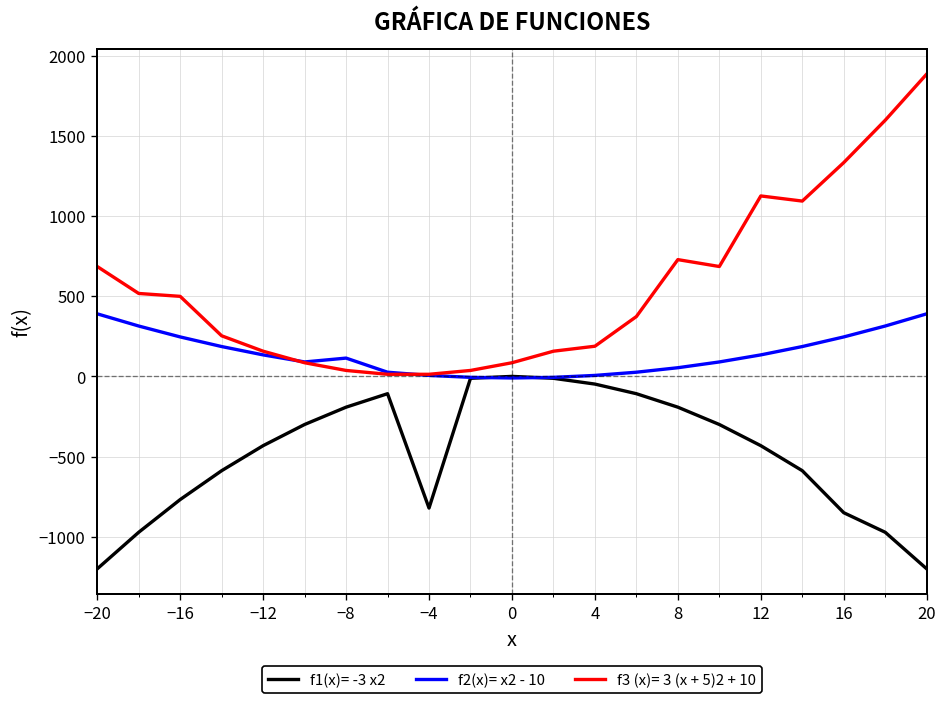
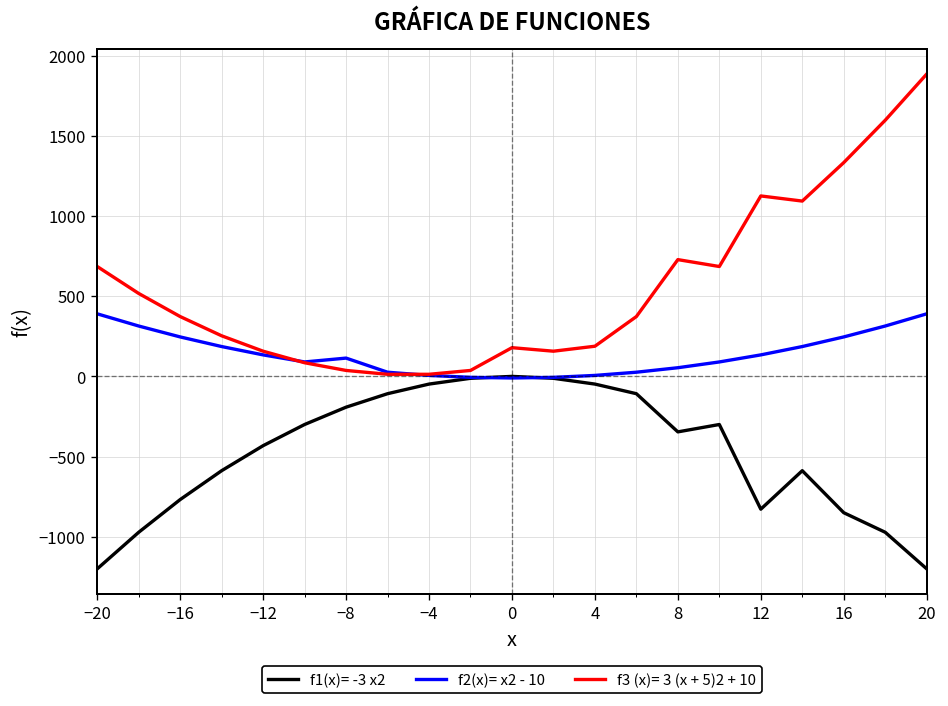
f3 (x)= 3 (x + 5)2 + 10, −16: 500 -> 370
f1(x)= -3 x2, −4: -820 -> -50
f3 (x)= 3 (x + 5)2 + 10, 0: 90 -> 180
f1(x)= -3 x2, 8: -190 -> -350
f1(x)= -3 x2, 12: -430 -> -830
